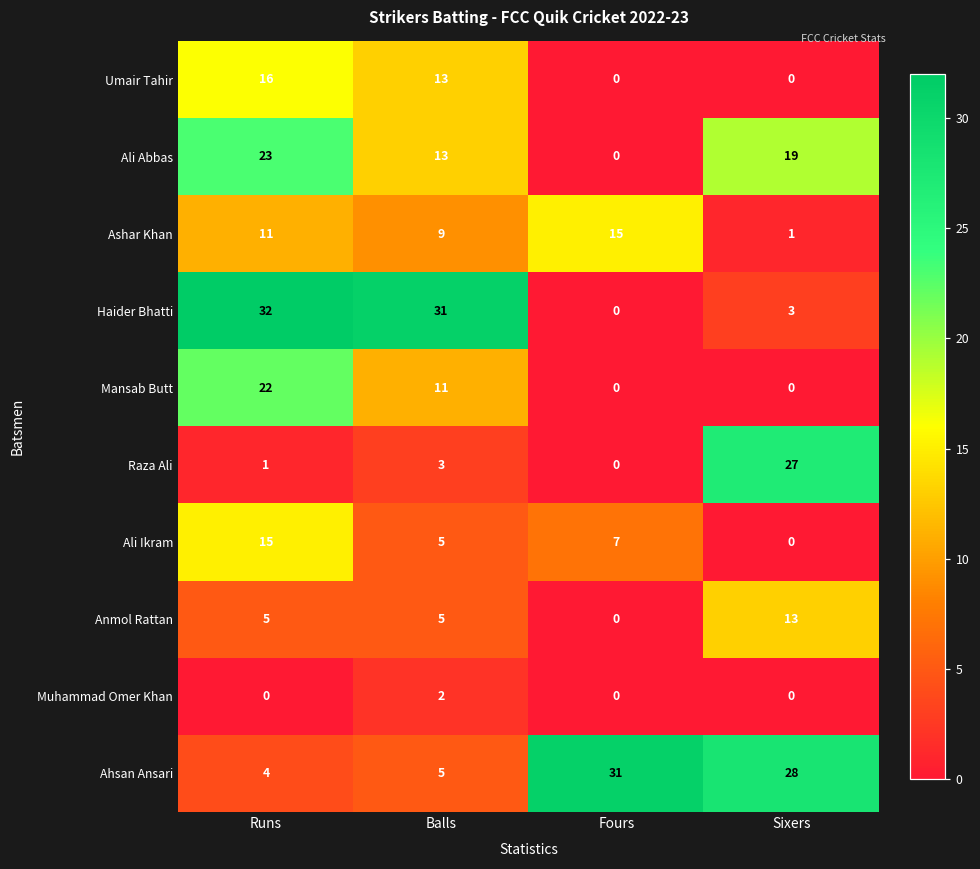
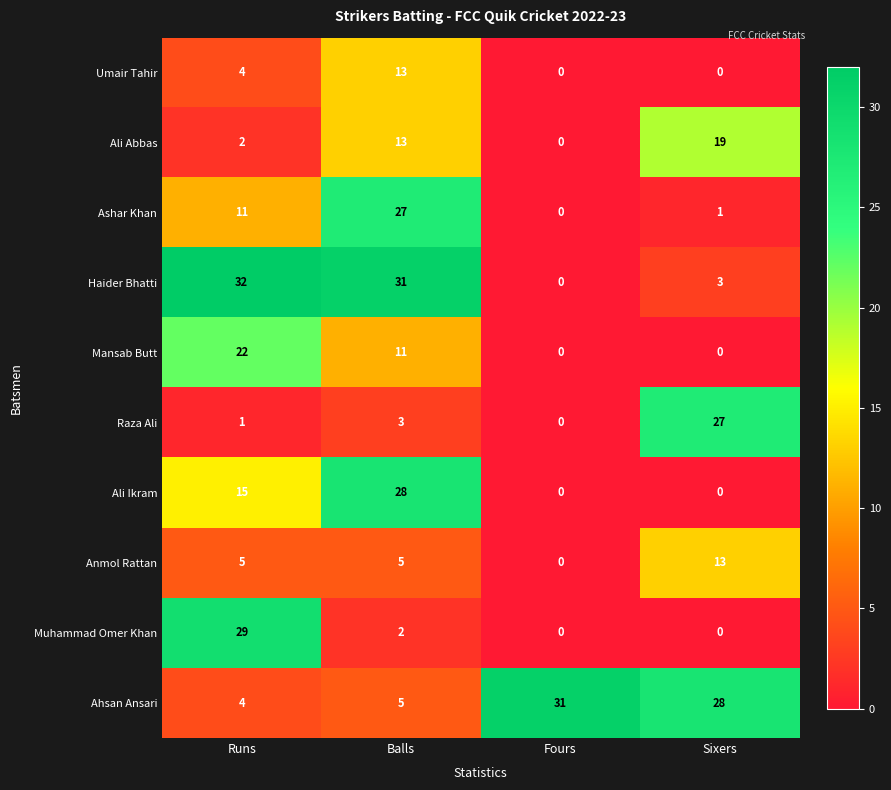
Umair Tahir, Runs: 16 -> 4
Ali Abbas, Runs: 23 -> 2
Ashar Khan, Balls: 9 -> 27
Ashar Khan, Fours: 15 -> 0
Ali Ikram, Balls: 5 -> 28
Ali Ikram, Fours: 7 -> 0
Muhammad Omer Khan, Runs: 0 -> 29
